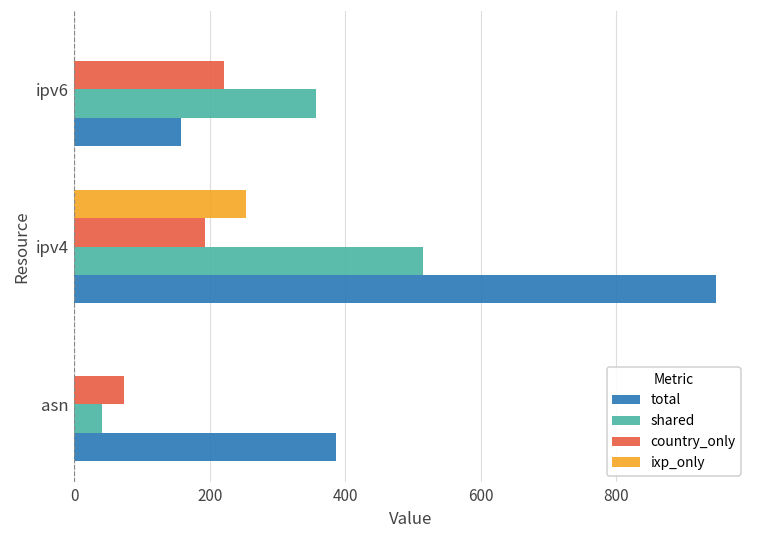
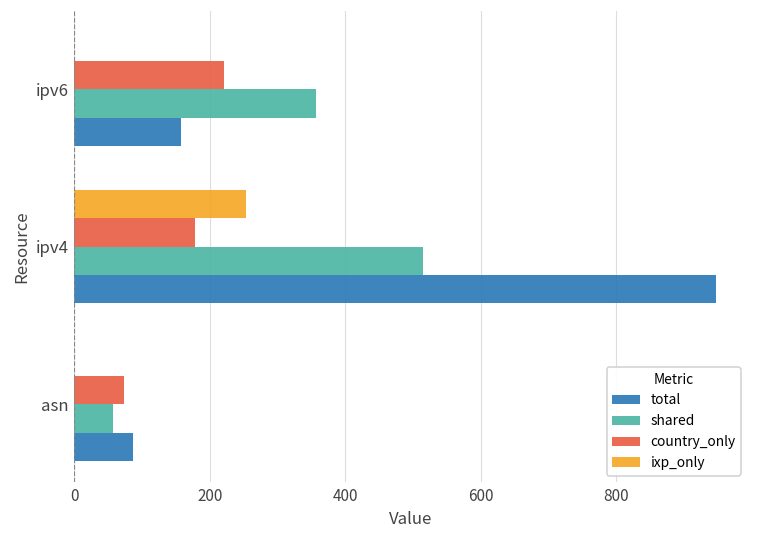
country_only, ipv4: 190 -> 180
shared, asn: 40 -> 60
total, asn: 390 -> 90
